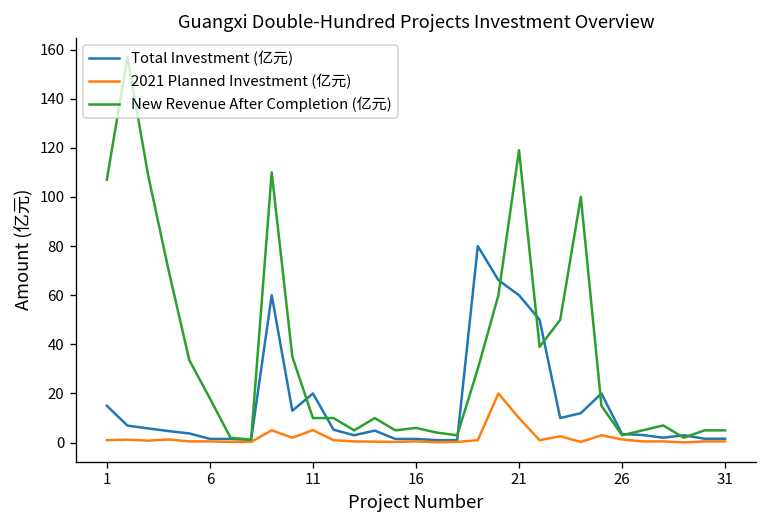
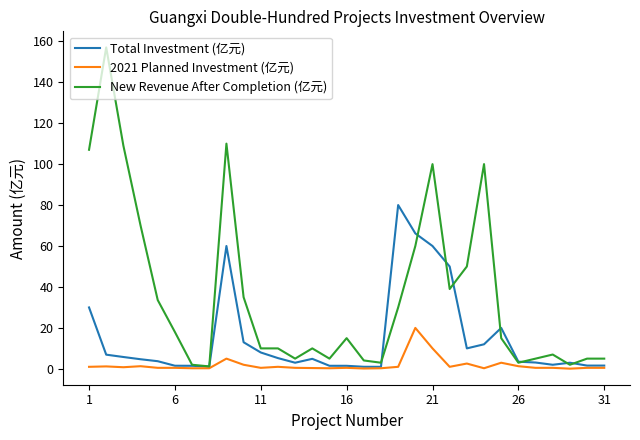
Total Investment (亿元), 1: 15 -> 30
Total Investment (亿元), 11: 20 -> 8
2021 Planned Investment (亿元), 11: 5 -> 1
New Revenue After Completion (亿元), 16: 6 -> 15
New Revenue After Completion (亿元), 21: 119 -> 100
